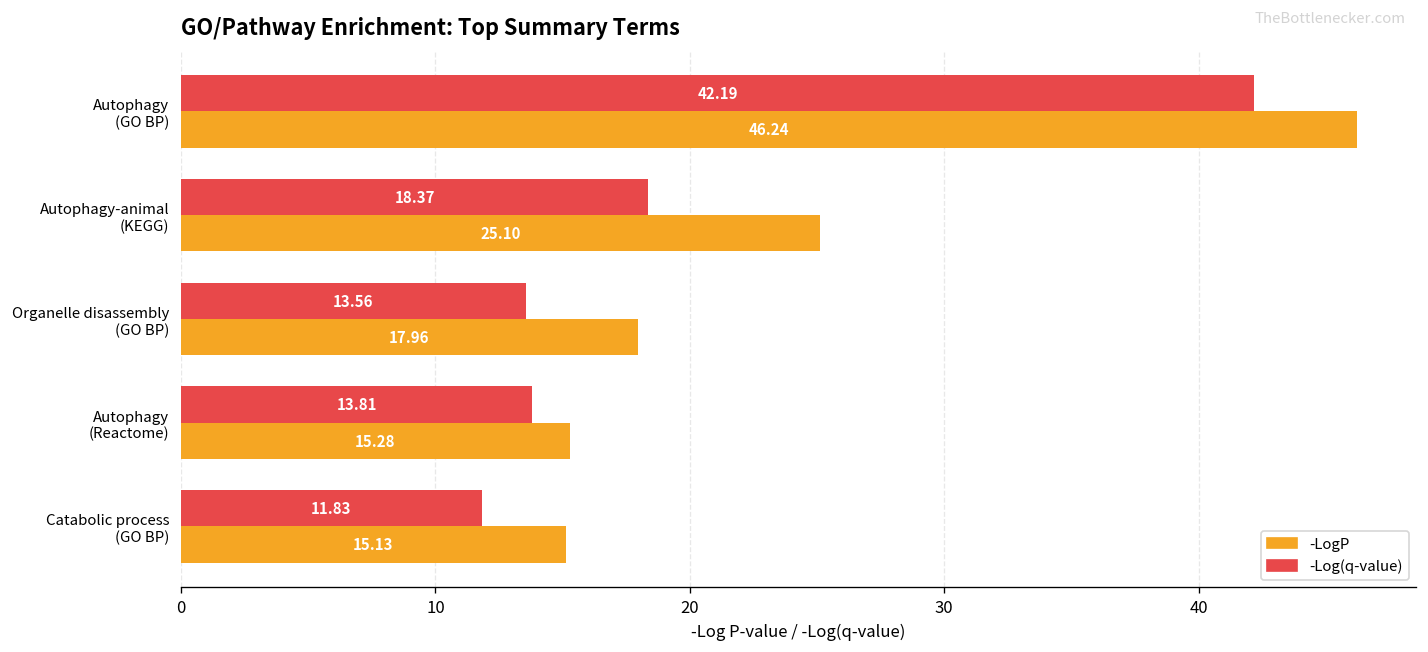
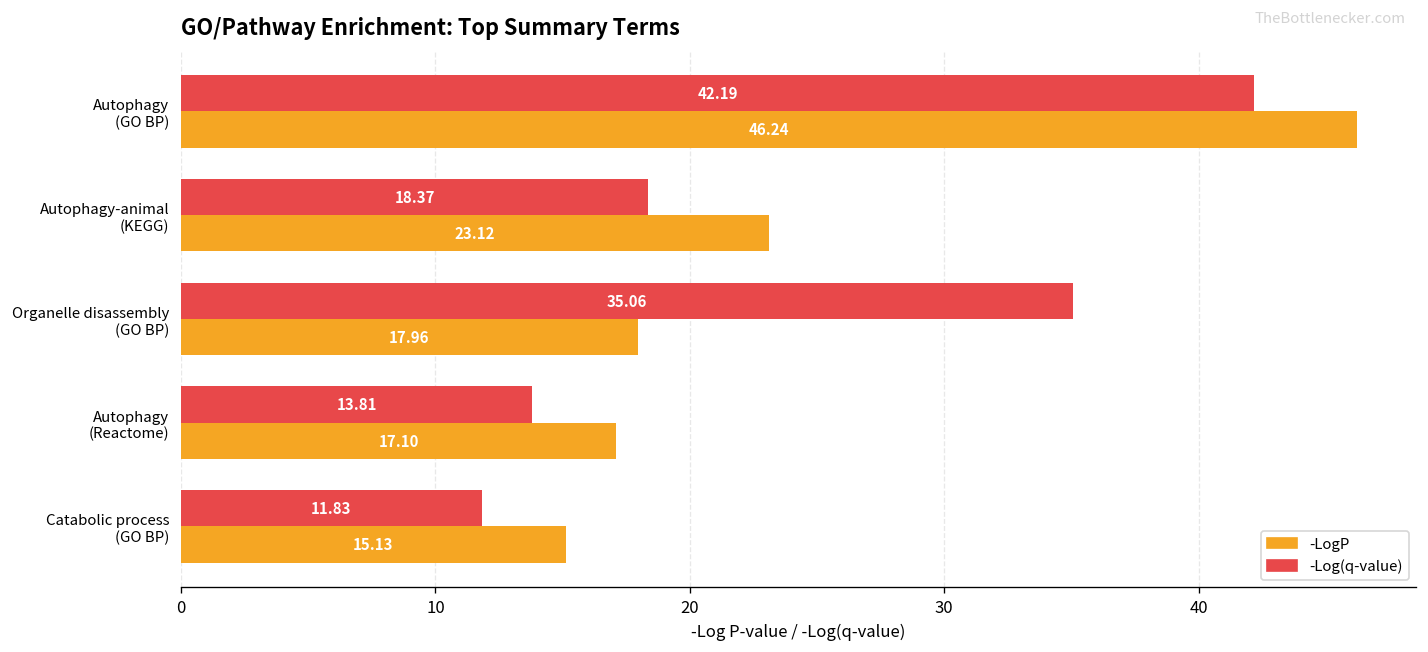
-LogP, Autophagy-animal (KEGG): 25.10 -> 23.12
-Log(q-value), Organelle disassembly (GO BP): 13.56 -> 35.06
-LogP, Autophagy (Reactome): 15.28 -> 17.10
